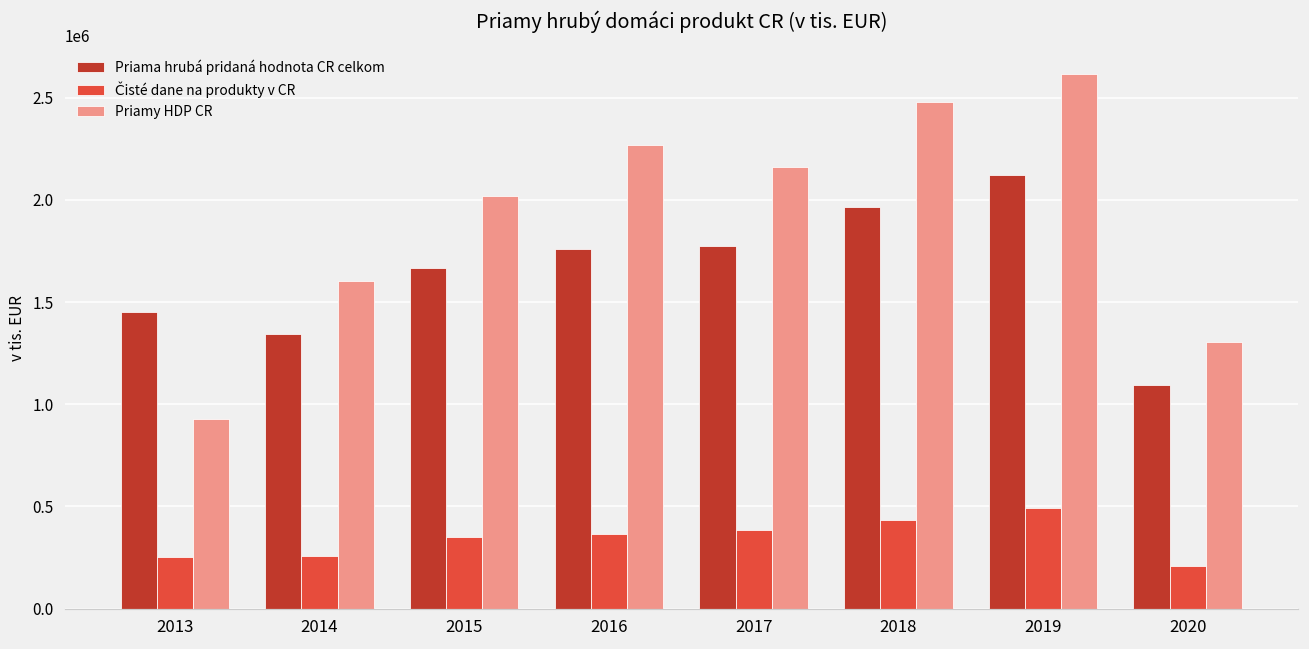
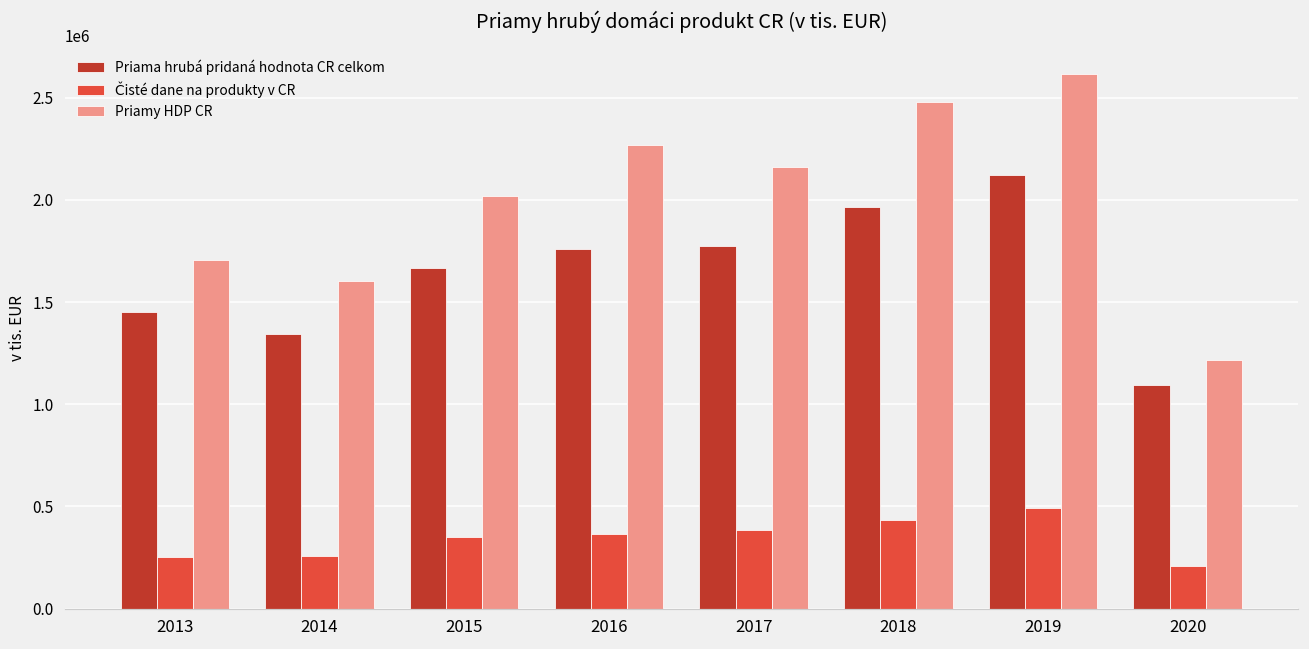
Priamy HDP CR, 2013: 930000 -> 1710000
Priamy HDP CR, 2020: 1310000 -> 1220000
